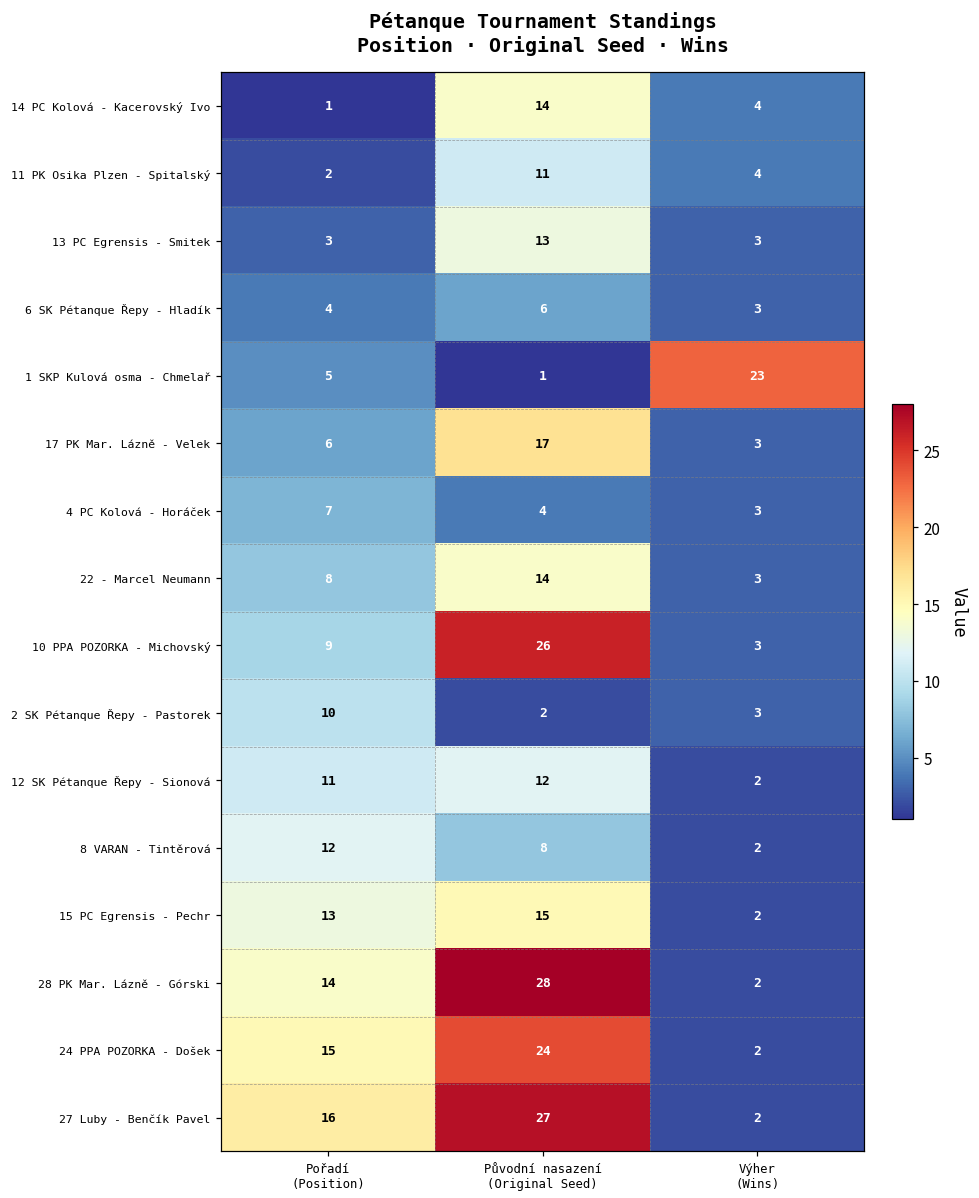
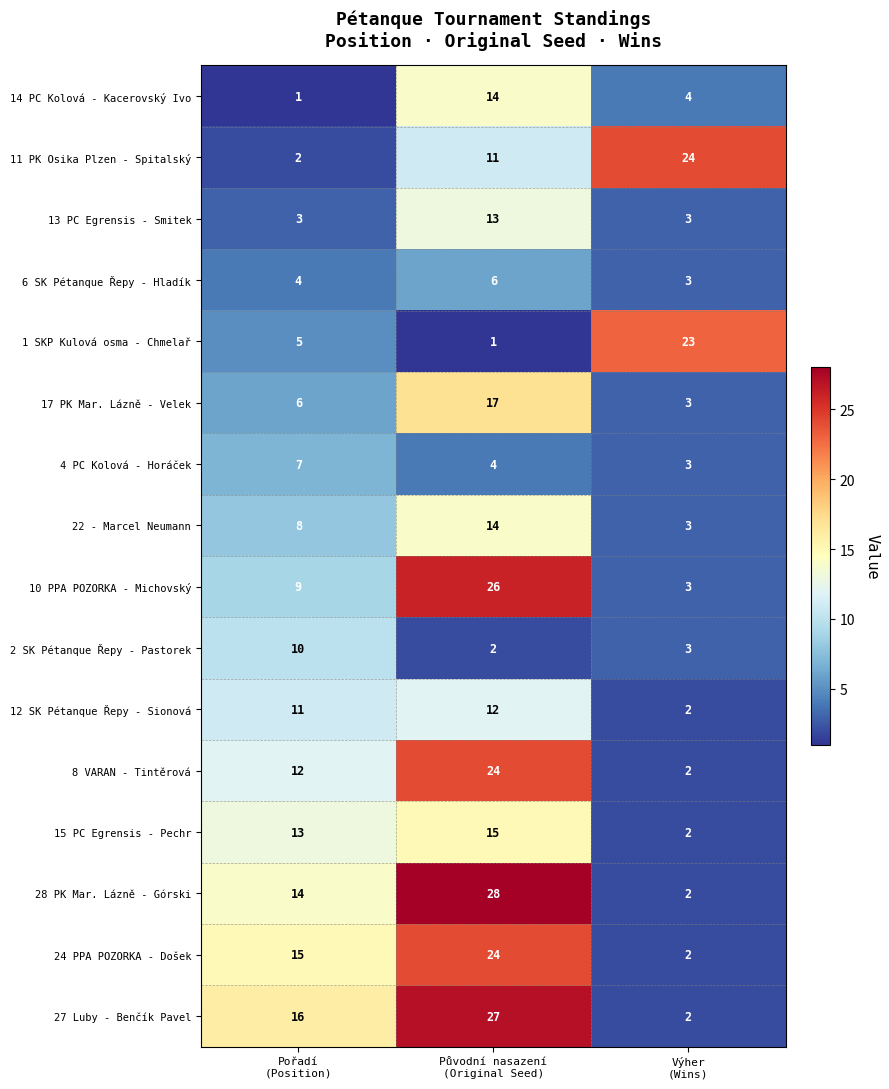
11 PK Osika Plzen - Spitalský, Výher (Wins): 4 -> 24
8 VARAN - Tintěrová, Původní nasazení (Original Seed): 8 -> 24
